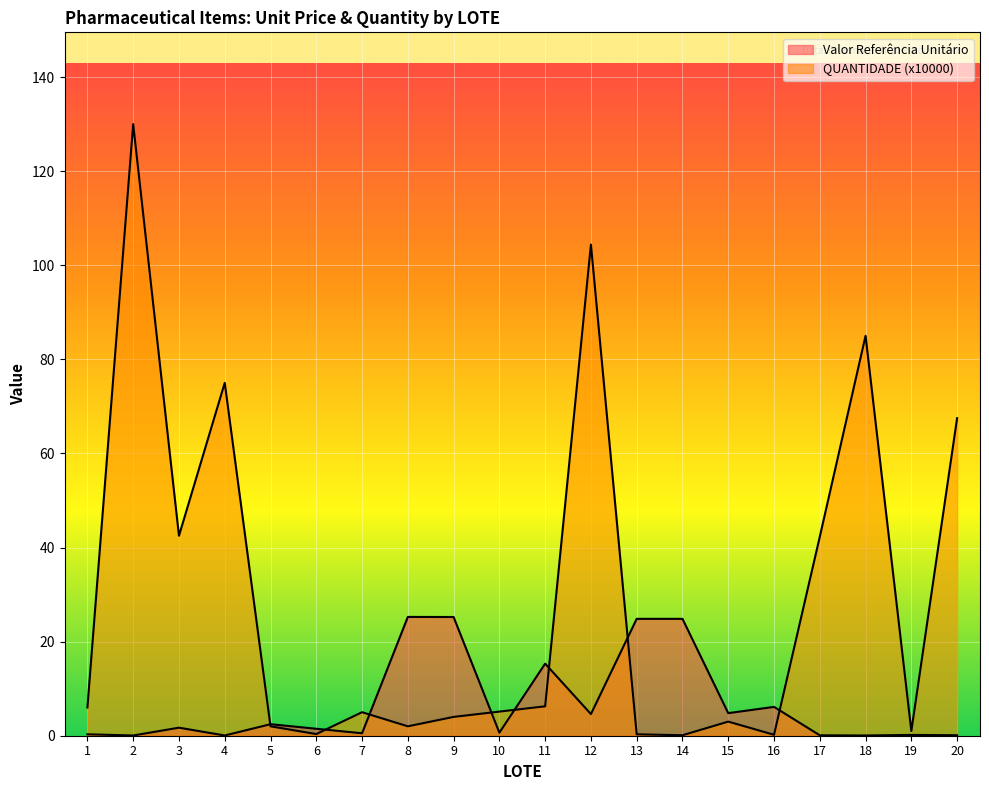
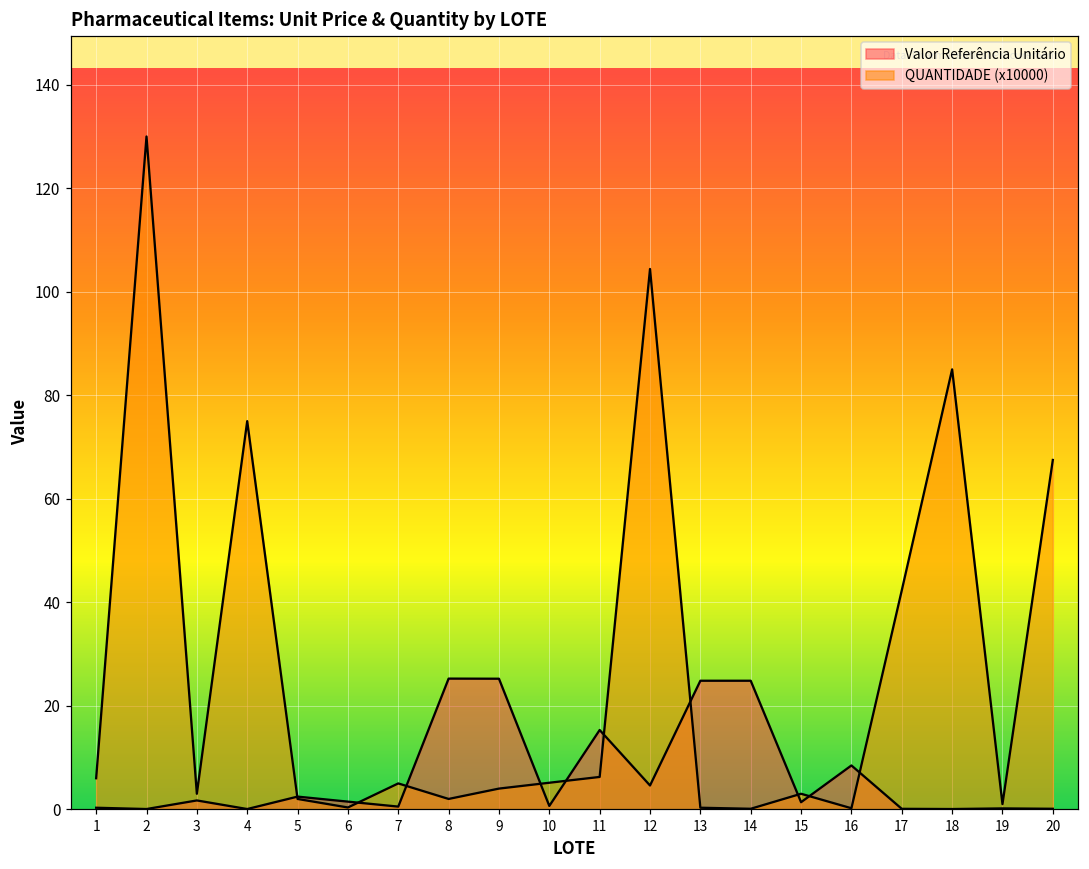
QUANTIDADE (x10000), 3: 43 -> 3
Valor Referência Unitário, 15: 5 -> 1
Valor Referência Unitário, 16: 6 -> 8
